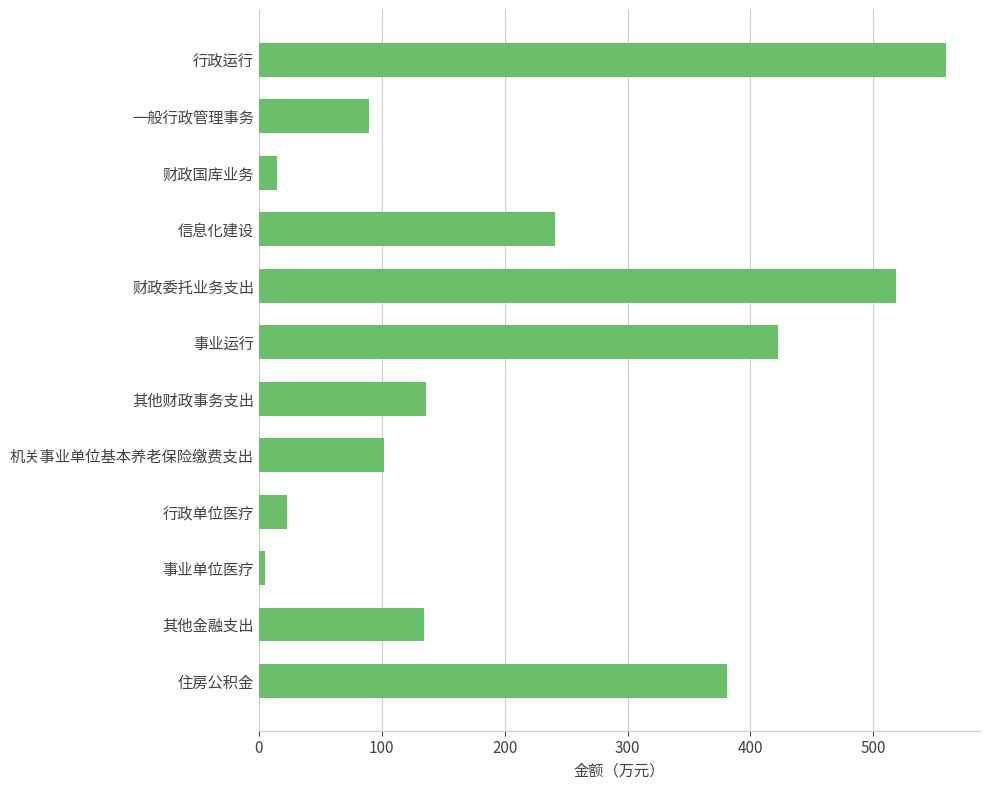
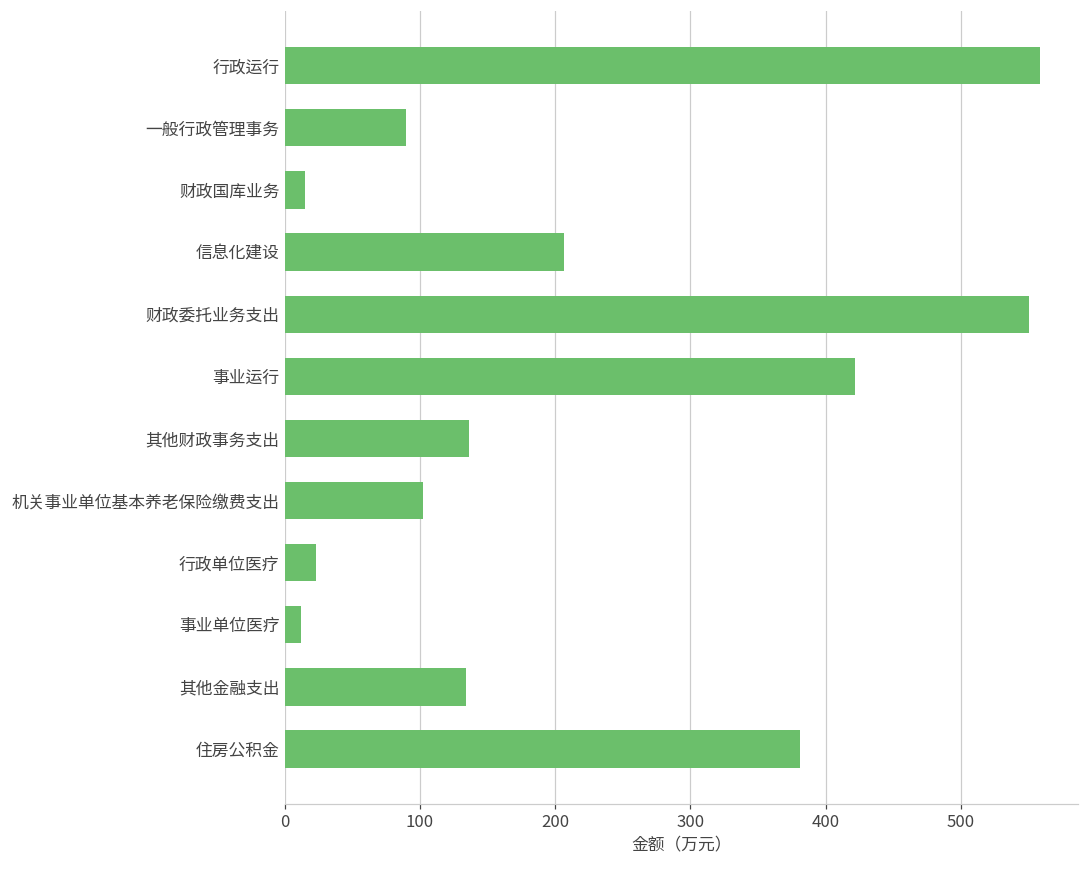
信息化建设: 241 -> 206
财政委托业务支出: 518 -> 551
事业单位医疗: 5 -> 12
